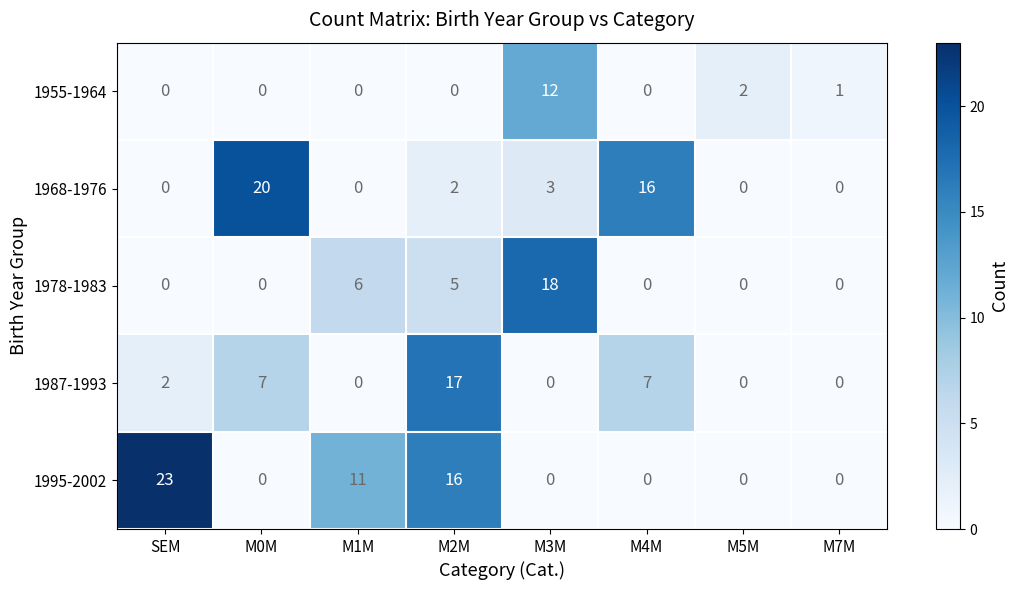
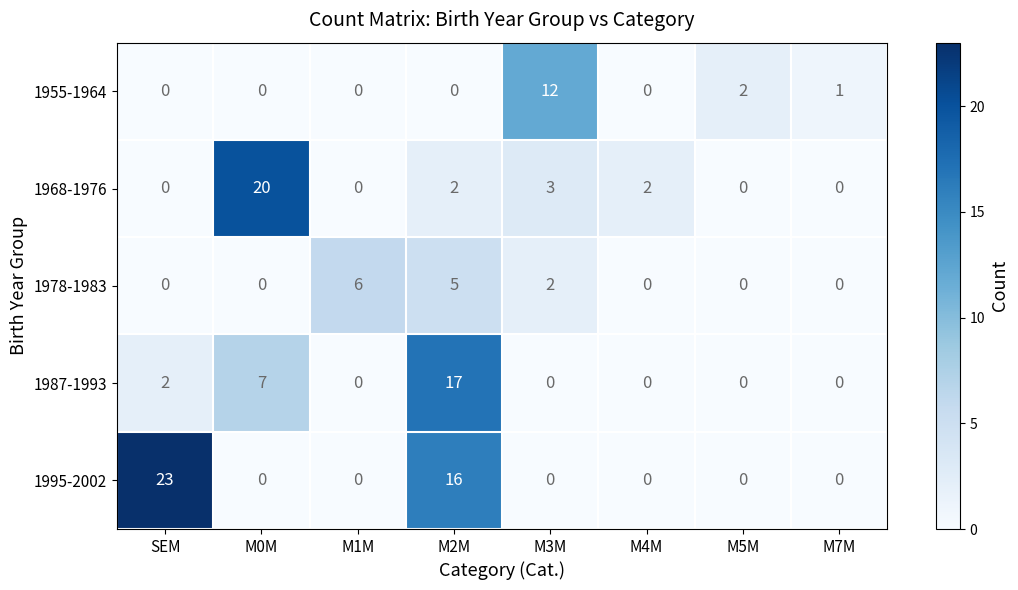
1968-1976, M4M: 16 -> 2
1978-1983, M3M: 18 -> 2
1987-1993, M4M: 7 -> 0
1995-2002, M1M: 11 -> 0
